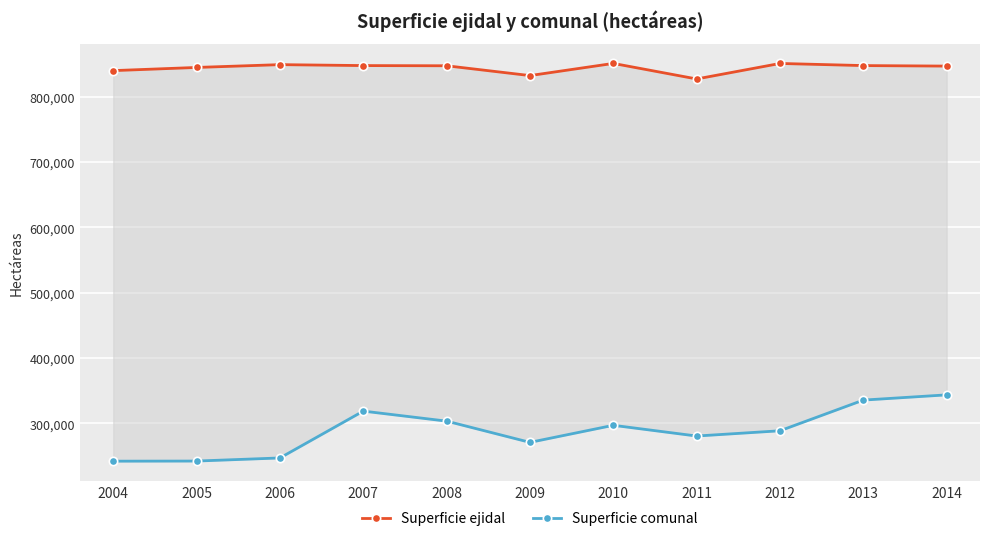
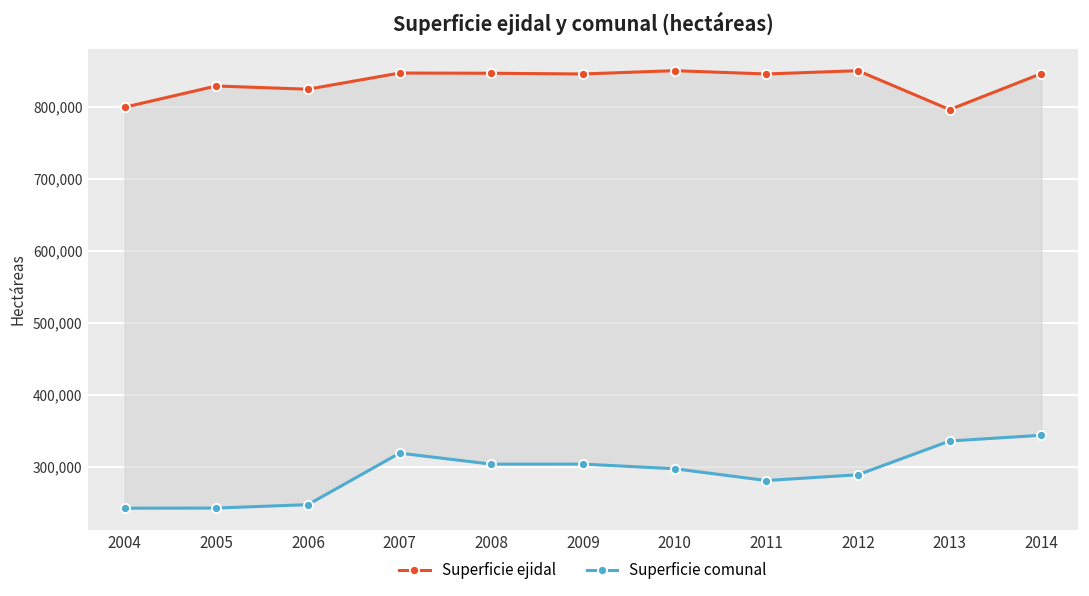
Superficie ejidal, 2004: 840,000 -> 800,000
Superficie ejidal, 2005: 840,000 -> 830,000
Superficie ejidal, 2006: 850,000 -> 830,000
Superficie ejidal, 2009: 830,000 -> 850,000
Superficie comunal, 2009: 270,000 -> 300,000
Superficie ejidal, 2011: 830,000 -> 850,000
Superficie ejidal, 2013: 850,000 -> 800,000
